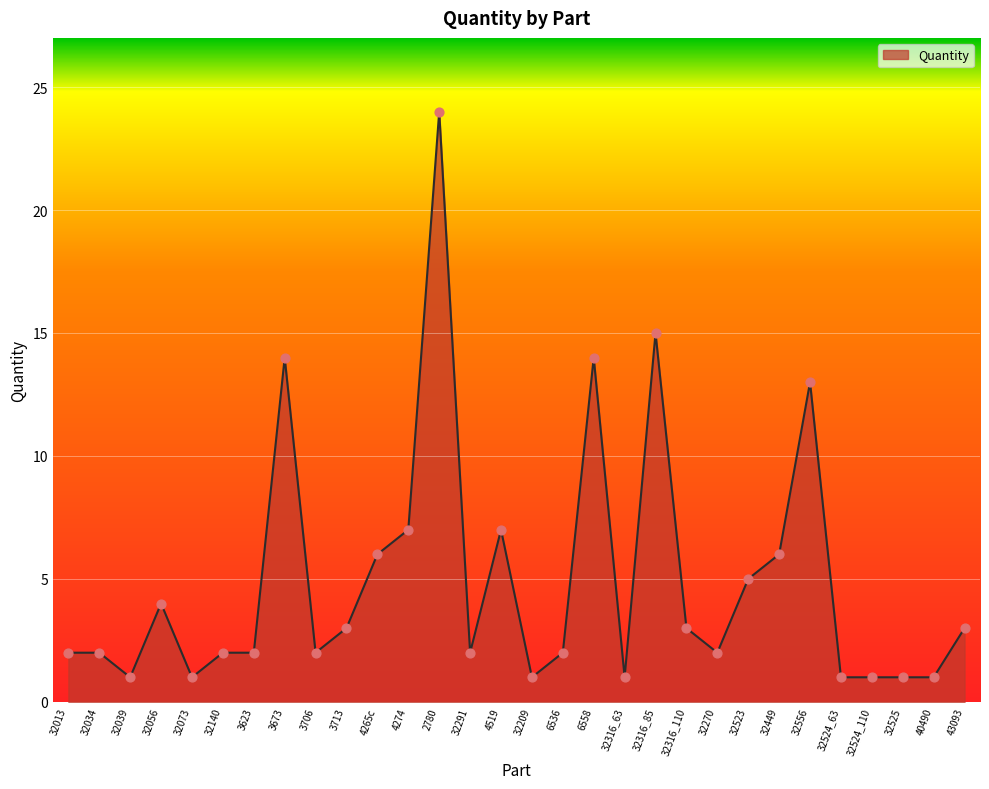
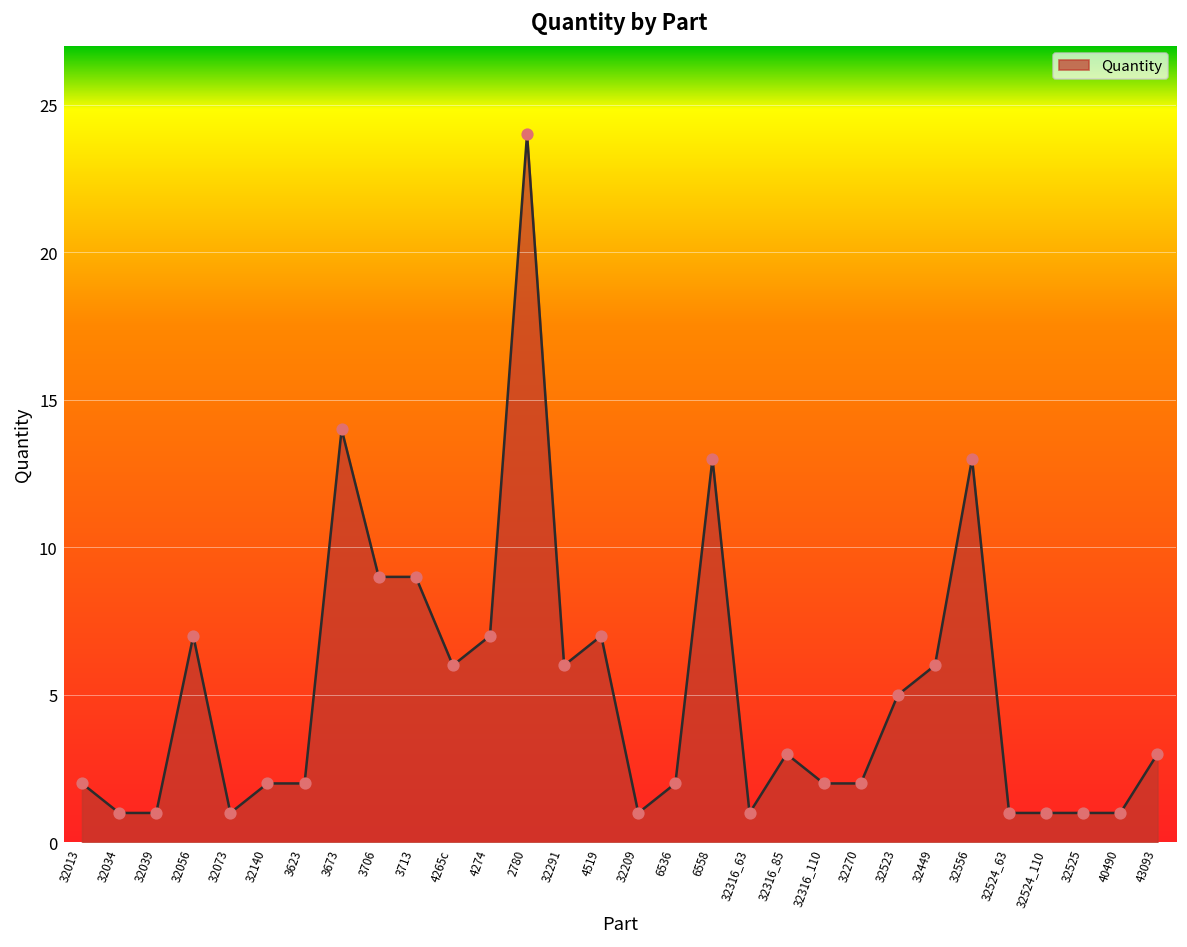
32034: 2 -> 1
32056: 4 -> 7
3706: 2 -> 9
3713: 3 -> 9
32291: 2 -> 6
6558: 14 -> 13
32316_85: 15 -> 3
32316_110: 3 -> 2
